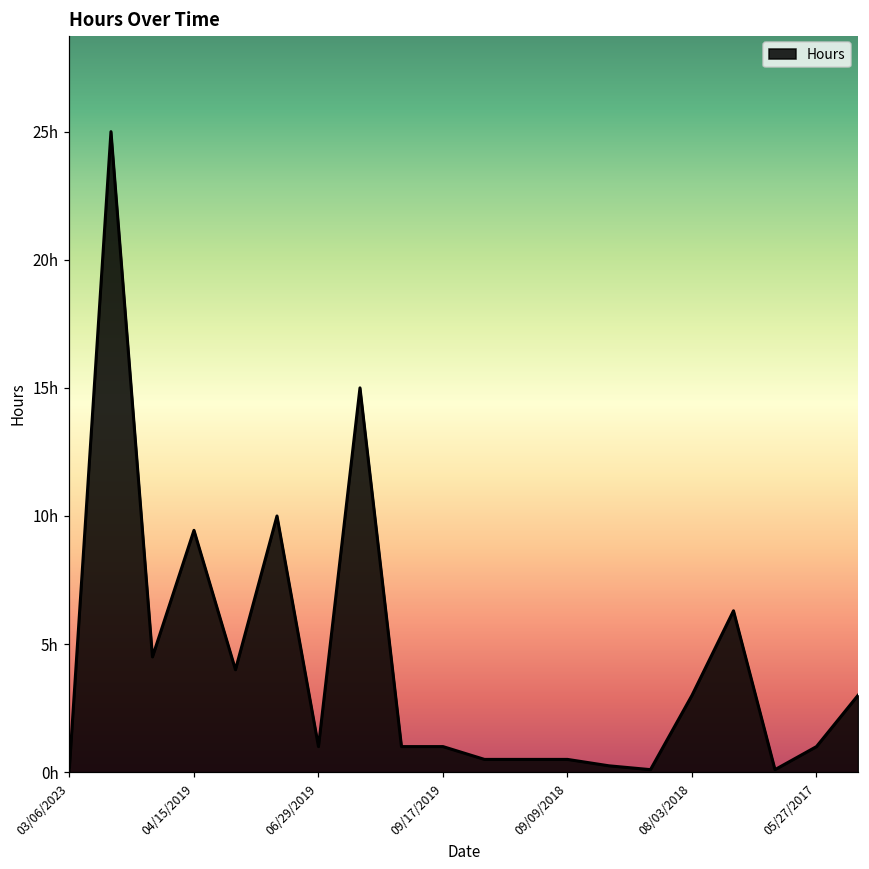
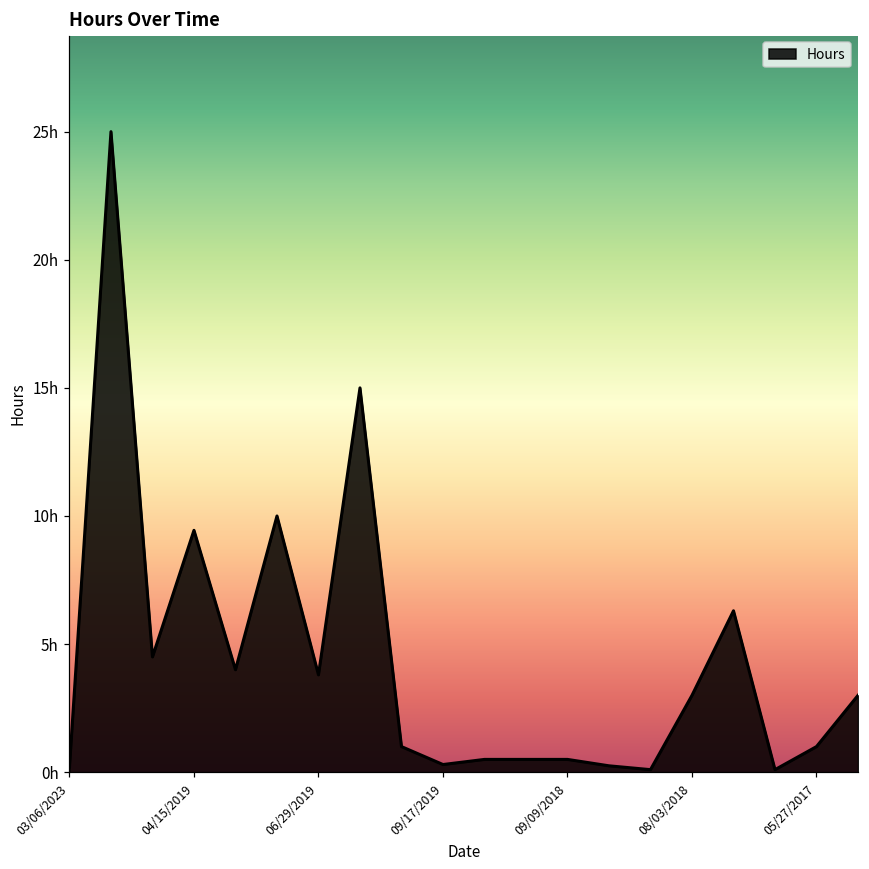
06/29/2019: 1.0h -> 3.8h
09/17/2019: 1.0h -> 0.3h
